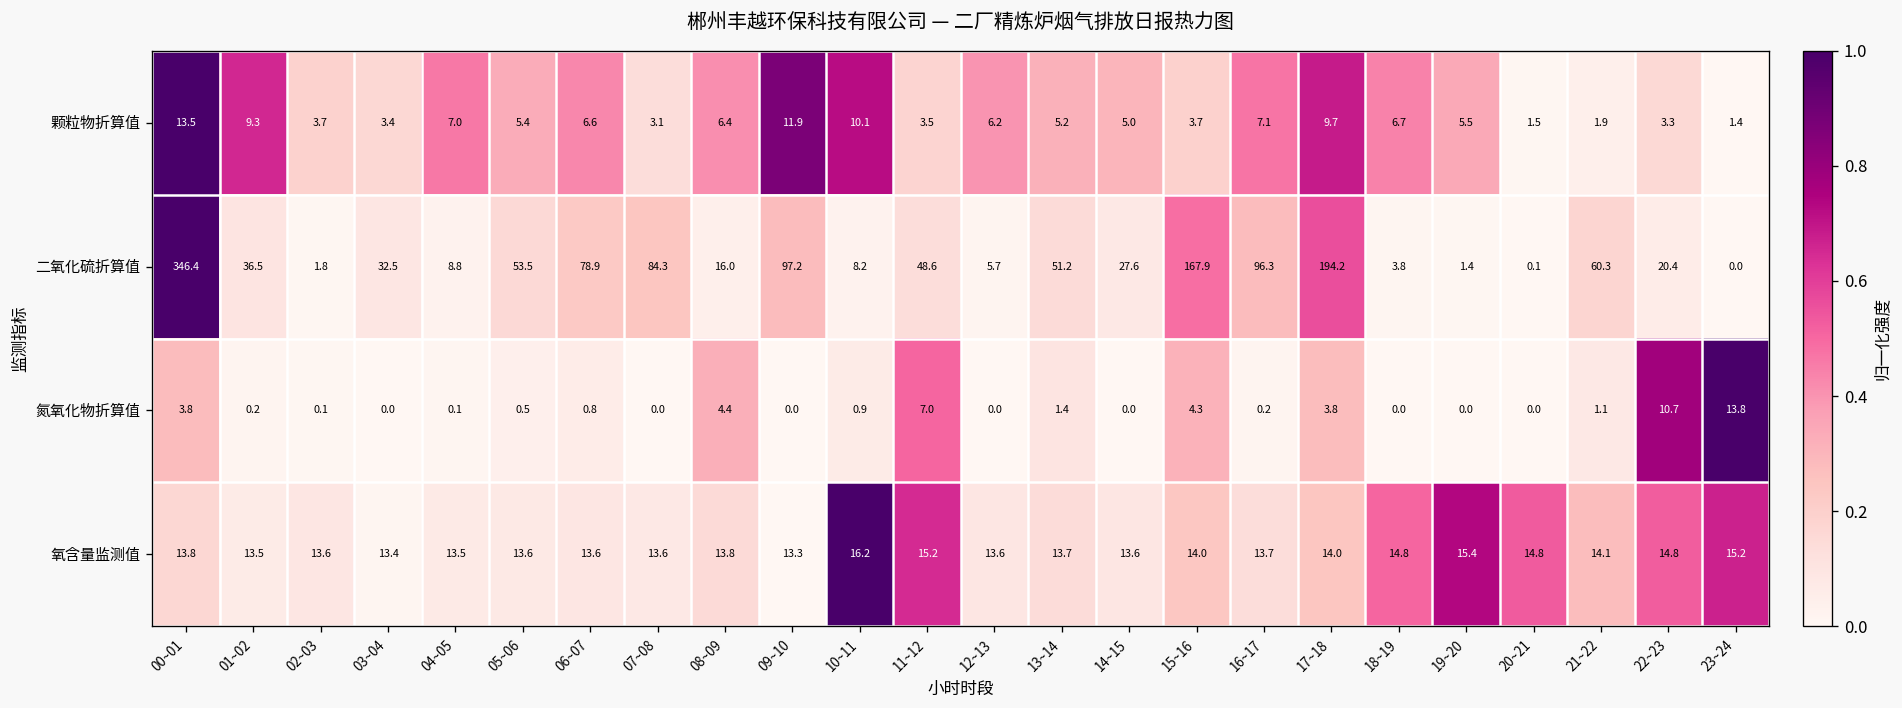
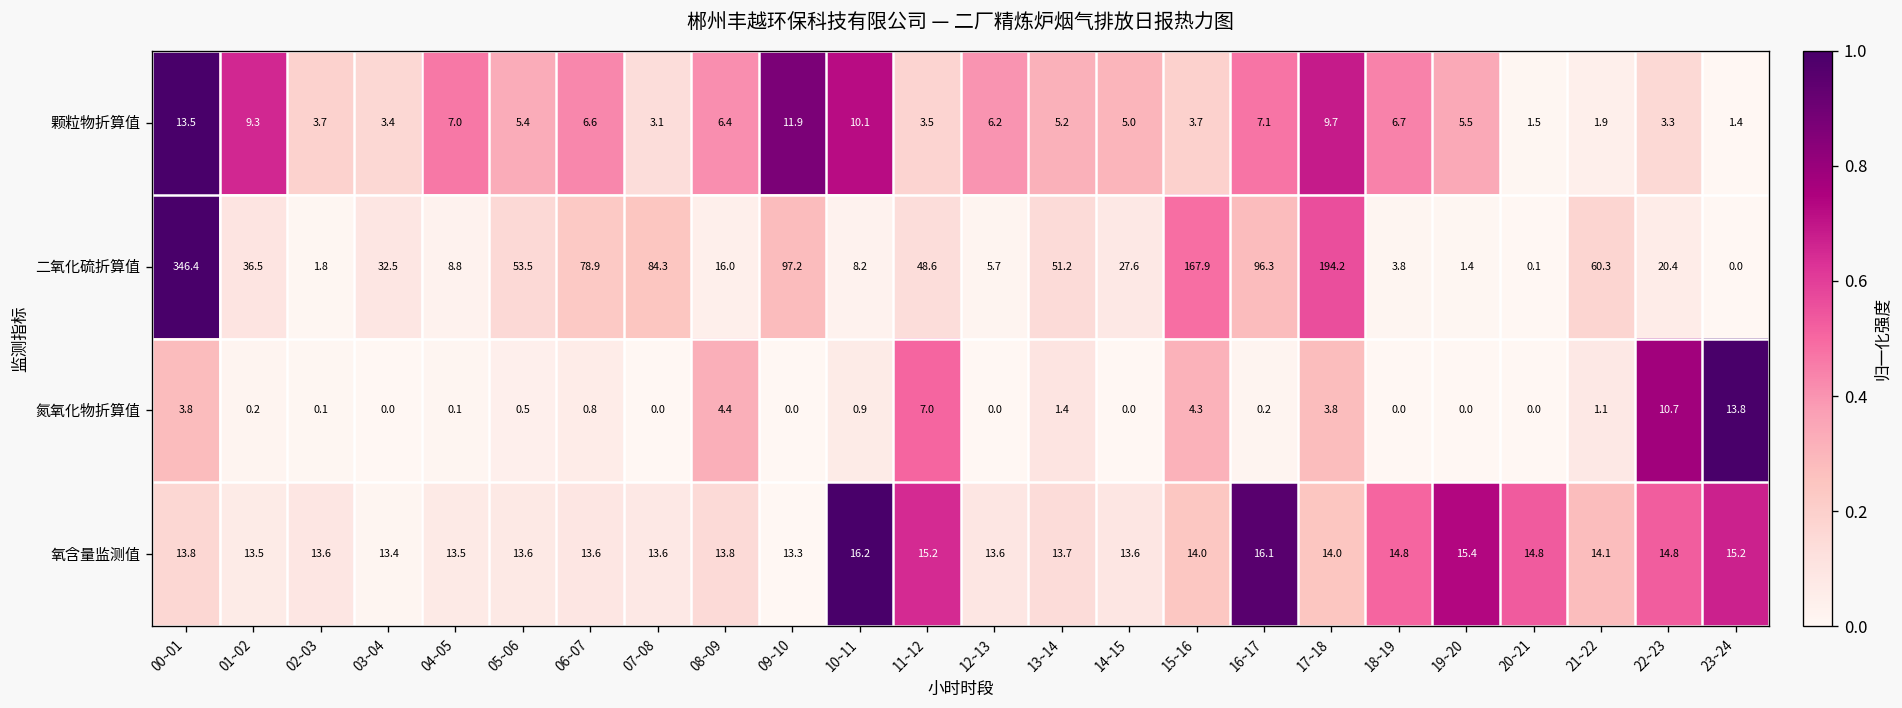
氧含量监测值, 16~17: 13.7 -> 16.1
